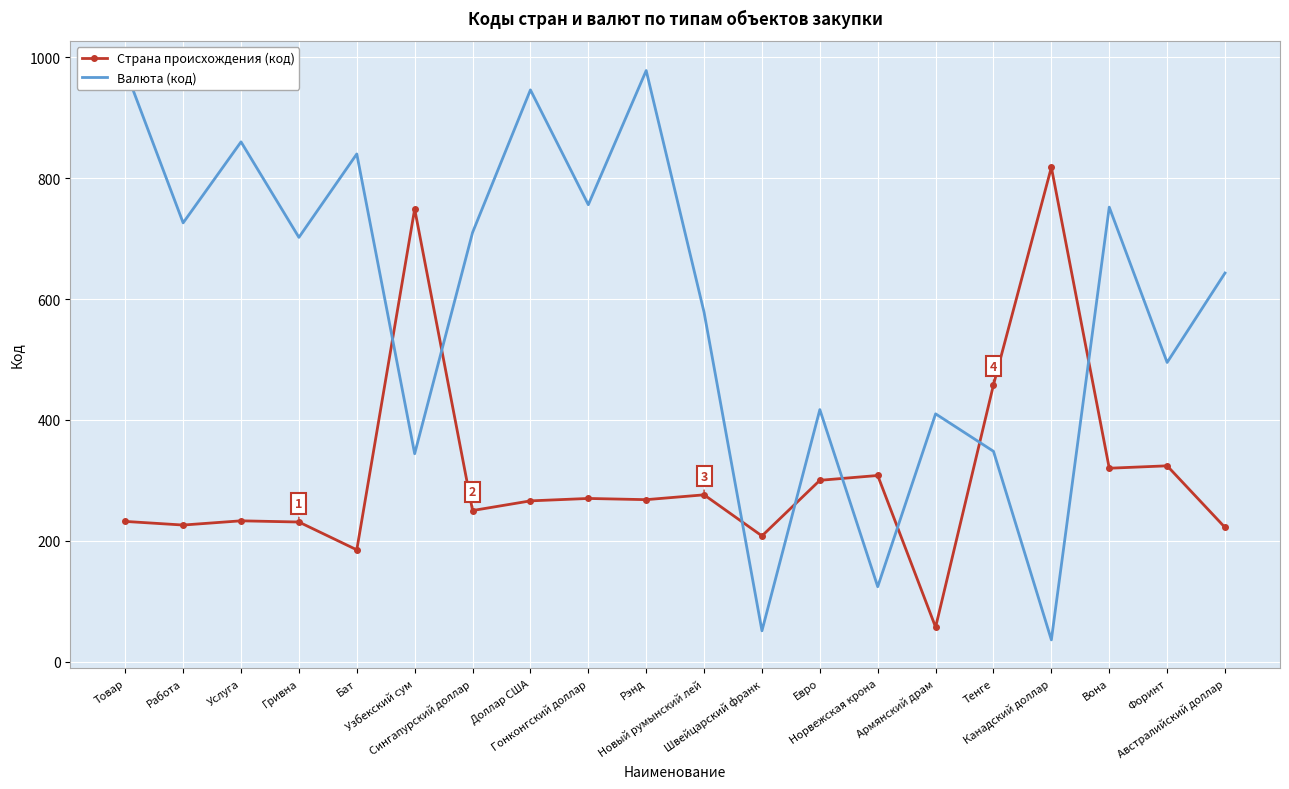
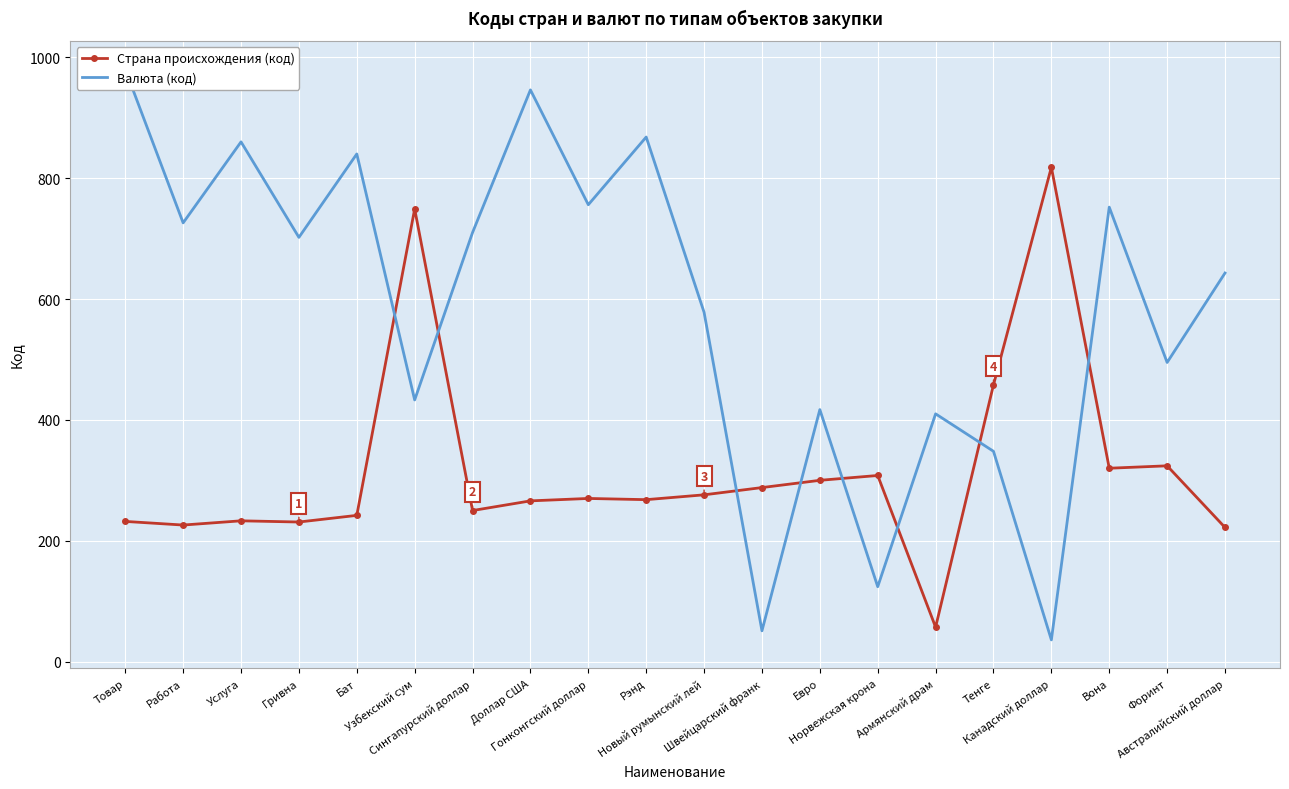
Страна происхождения (код), Бат: 190 -> 240
Валюта (код), Узбекский сум: 340 -> 430
Валюта (код), Рэнд: 980 -> 870
Страна происхождения (код), Швейцарский франк: 210 -> 290
